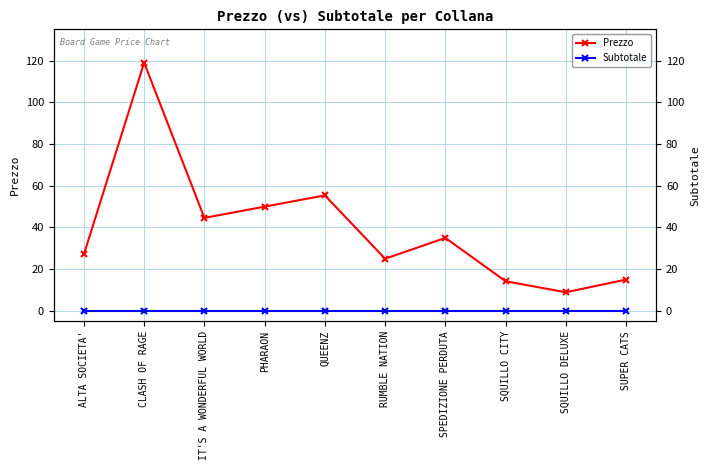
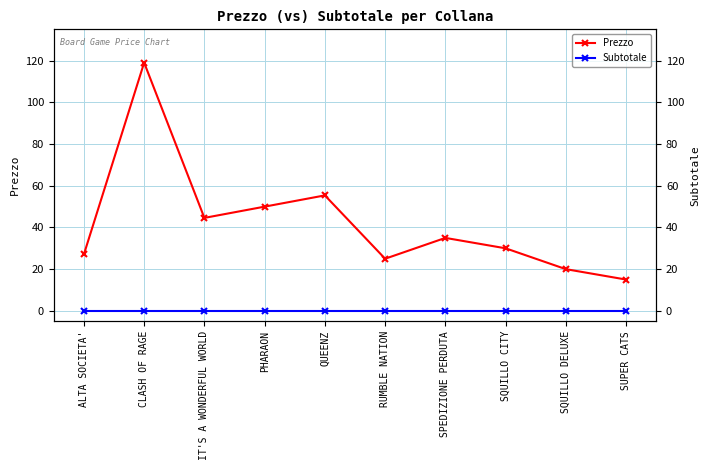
Prezzo, SQUILLO CITY: 14 -> 30
Prezzo, SQUILLO DELUXE: 9 -> 20
